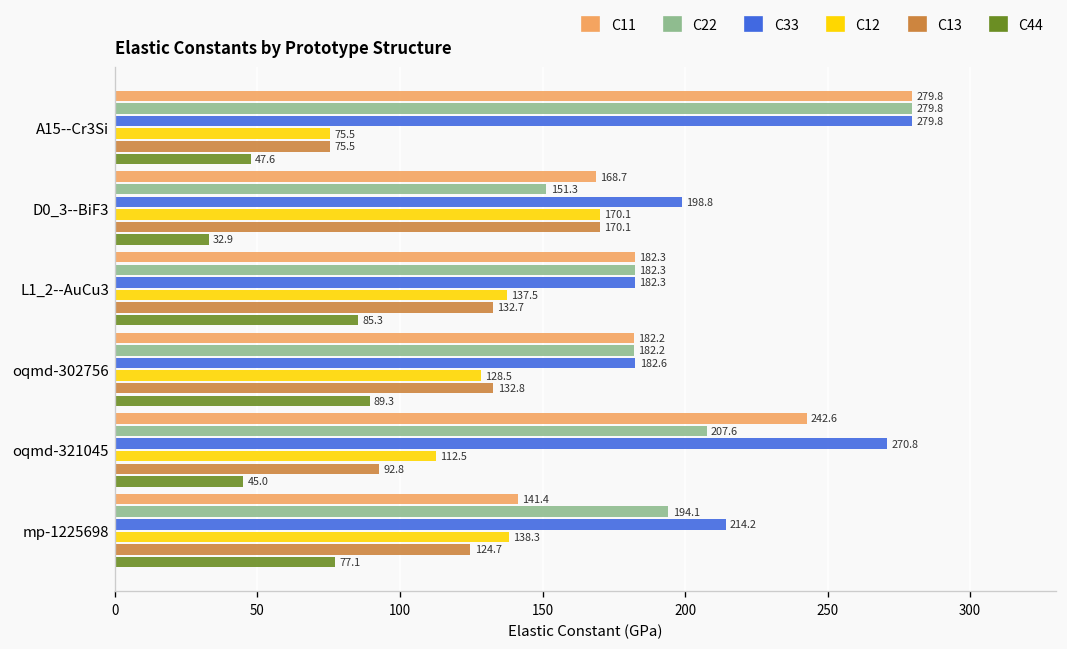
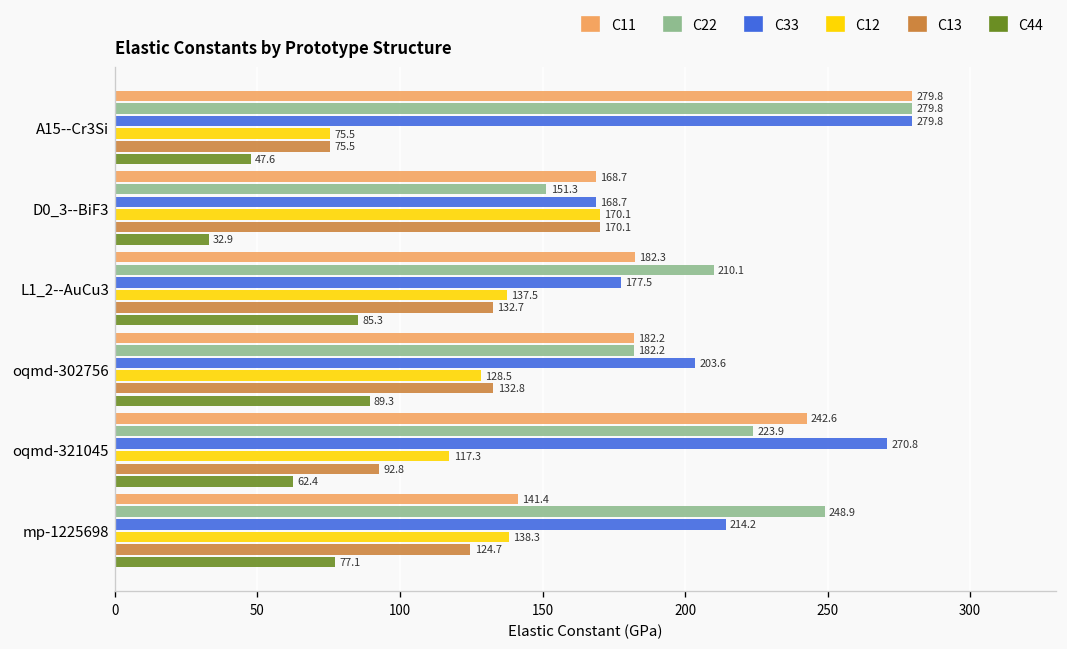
C33, D0_3--BiF3: 198.8 -> 168.7
C22, L1_2--AuCu3: 182.3 -> 210.1
C33, L1_2--AuCu3: 182.3 -> 177.5
C33, oqmd-302756: 182.6 -> 203.6
C22, oqmd-321045: 207.6 -> 223.9
C12, oqmd-321045: 112.5 -> 117.3
C44, oqmd-321045: 45.0 -> 62.4
C22, mp-1225698: 194.1 -> 248.9
